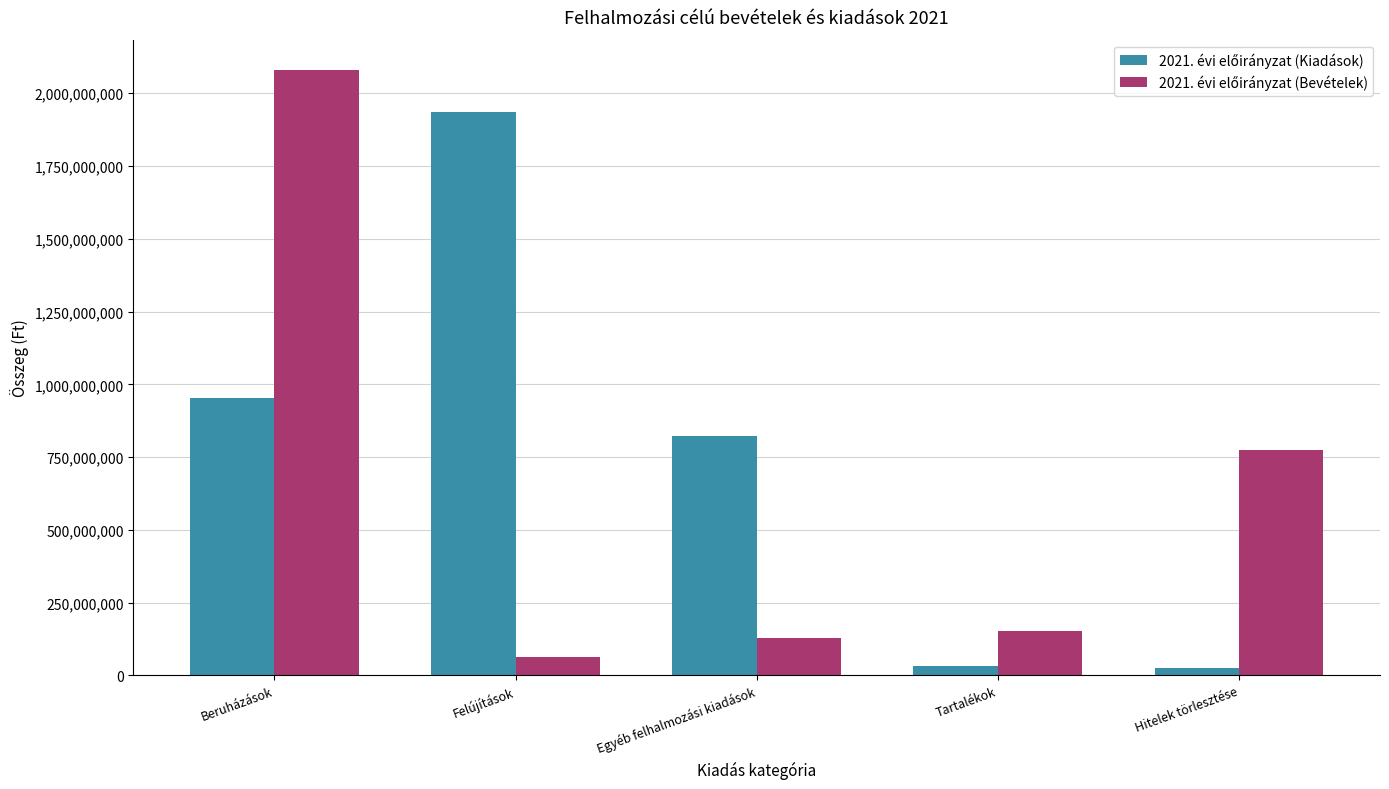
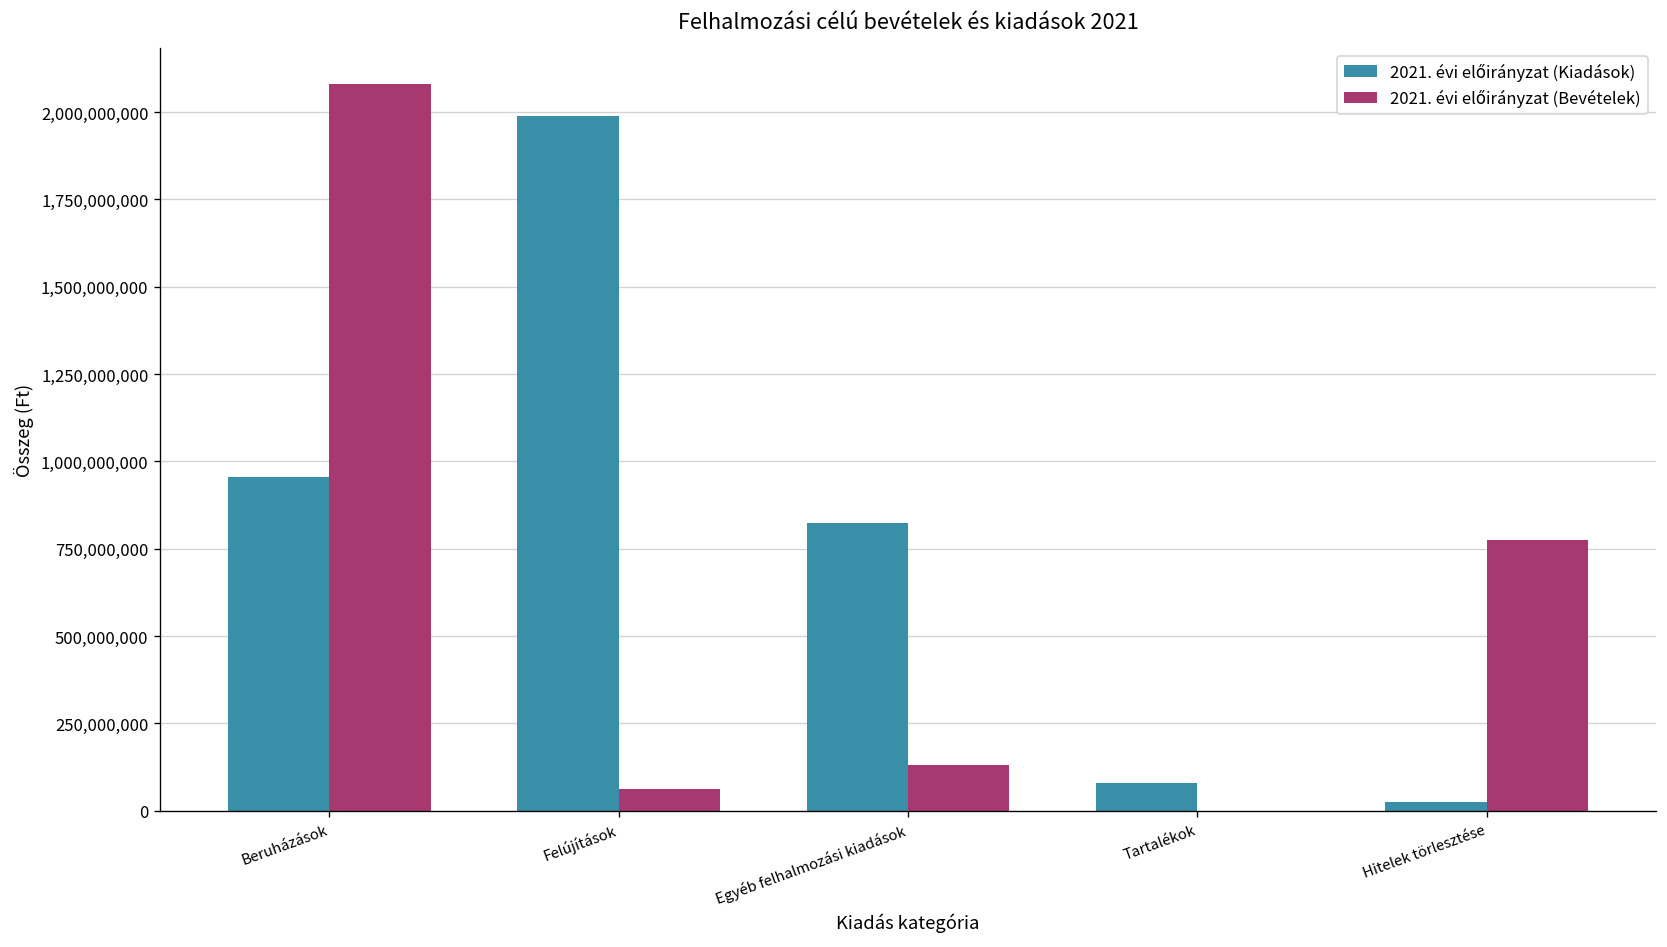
2021. évi előirányzat (Kiadások), Felújítások: 1,940,000,000 -> 1,990,000,000
2021. évi előirányzat (Kiadások), Tartalékok: 30,000,000 -> 80,000,000
2021. évi előirányzat (Bevételek), Tartalékok: 150,000,000 -> 0
